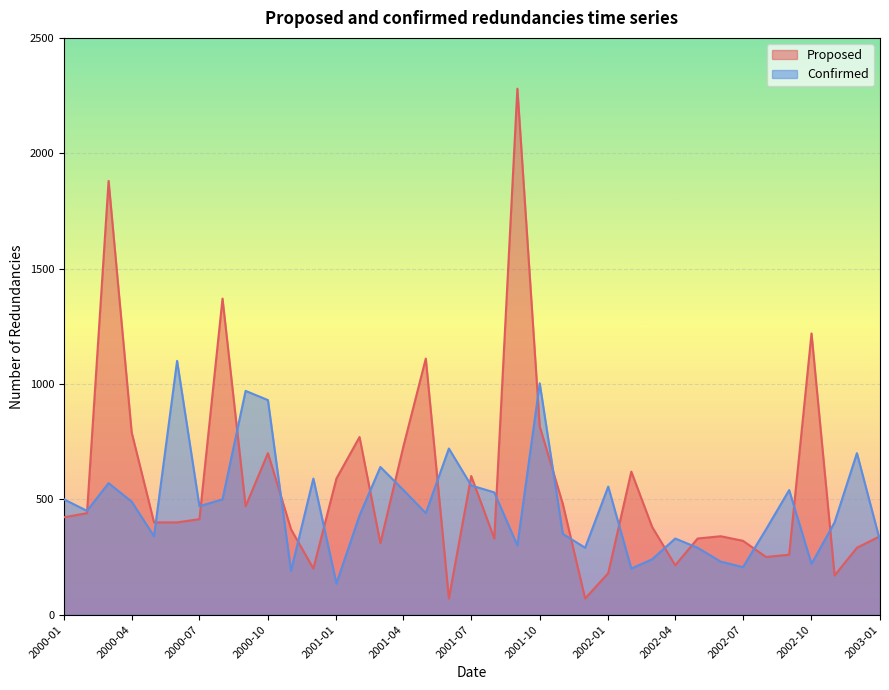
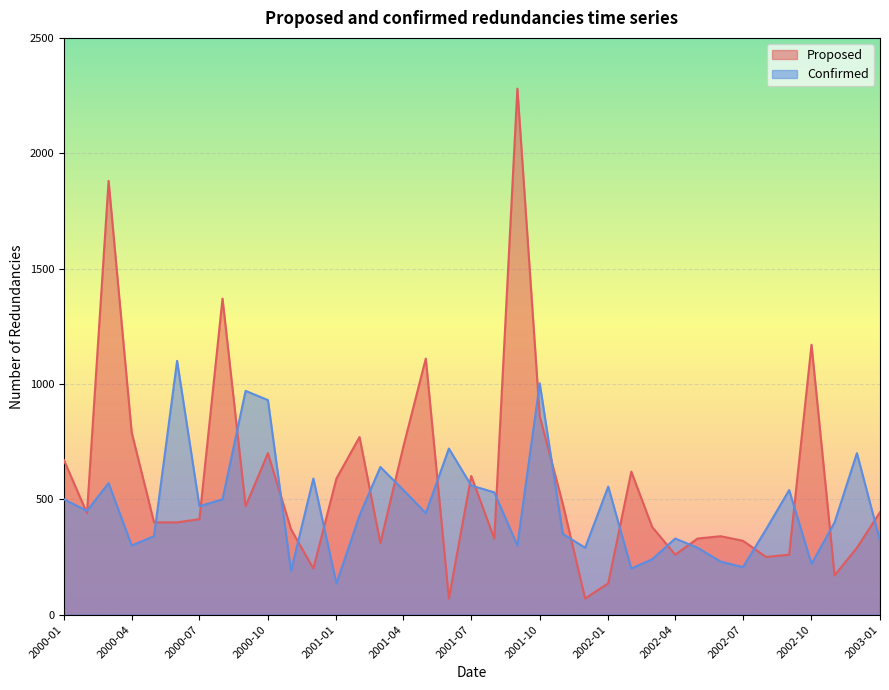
Proposed, 2000-01: 420 -> 670
Confirmed, 2000-04: 490 -> 300
Proposed, 2001-10: 820 -> 860
Proposed, 2002-01: 180 -> 140
Proposed, 2002-04: 210 -> 260
Proposed, 2002-10: 1220 -> 1170
Proposed, 2003-01: 340 -> 440
